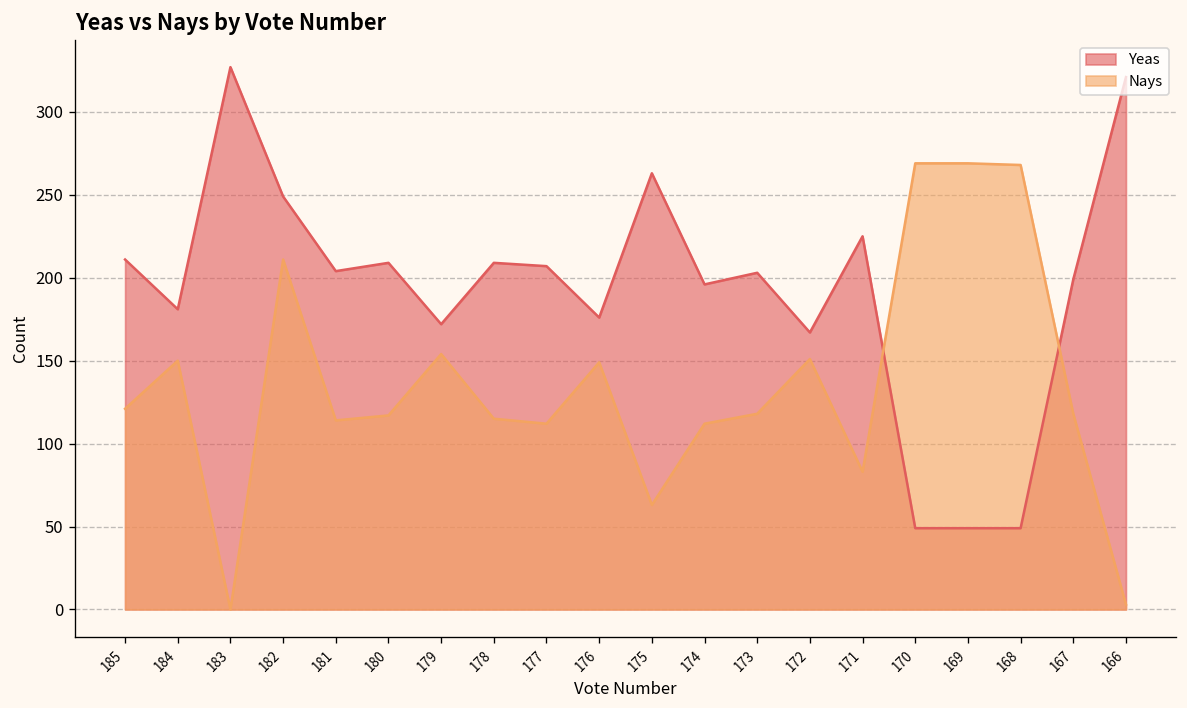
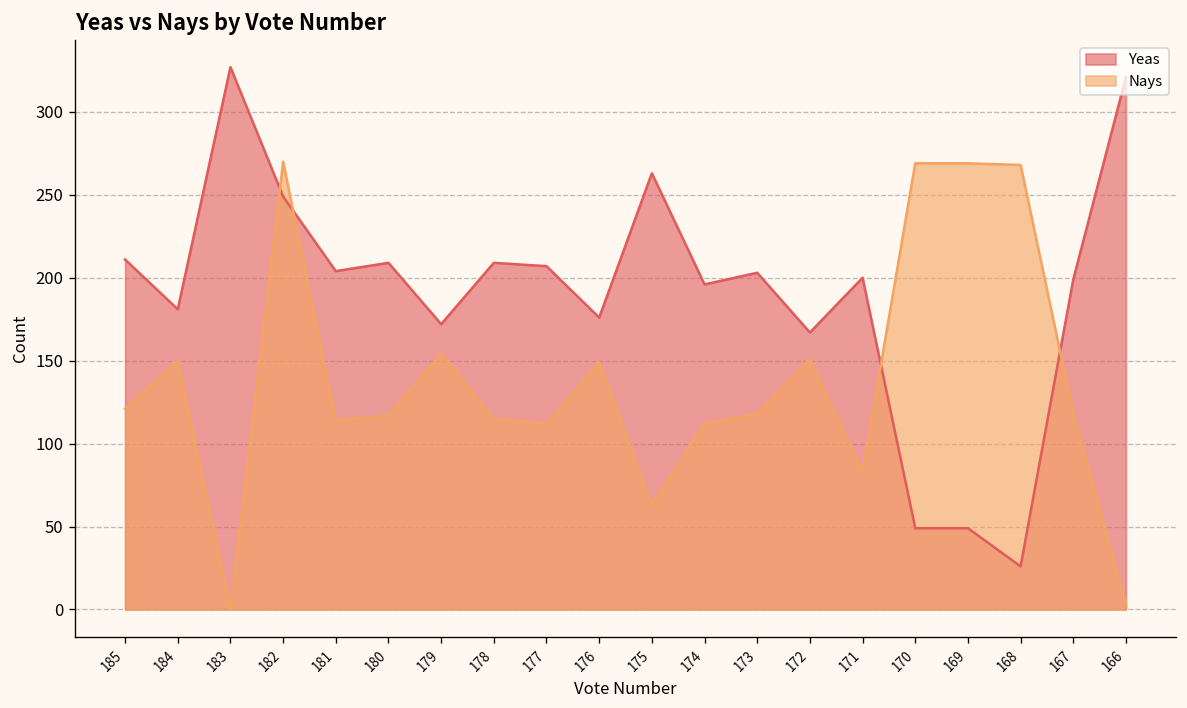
Nays, 182: 211 -> 270
Yeas, 171: 225 -> 200
Yeas, 168: 49 -> 26
